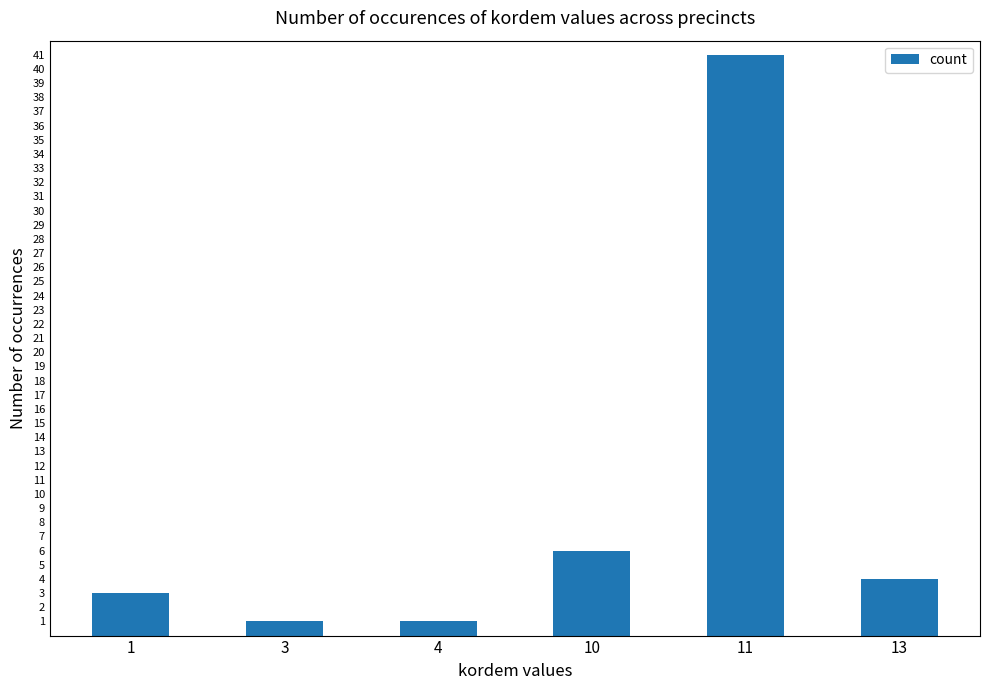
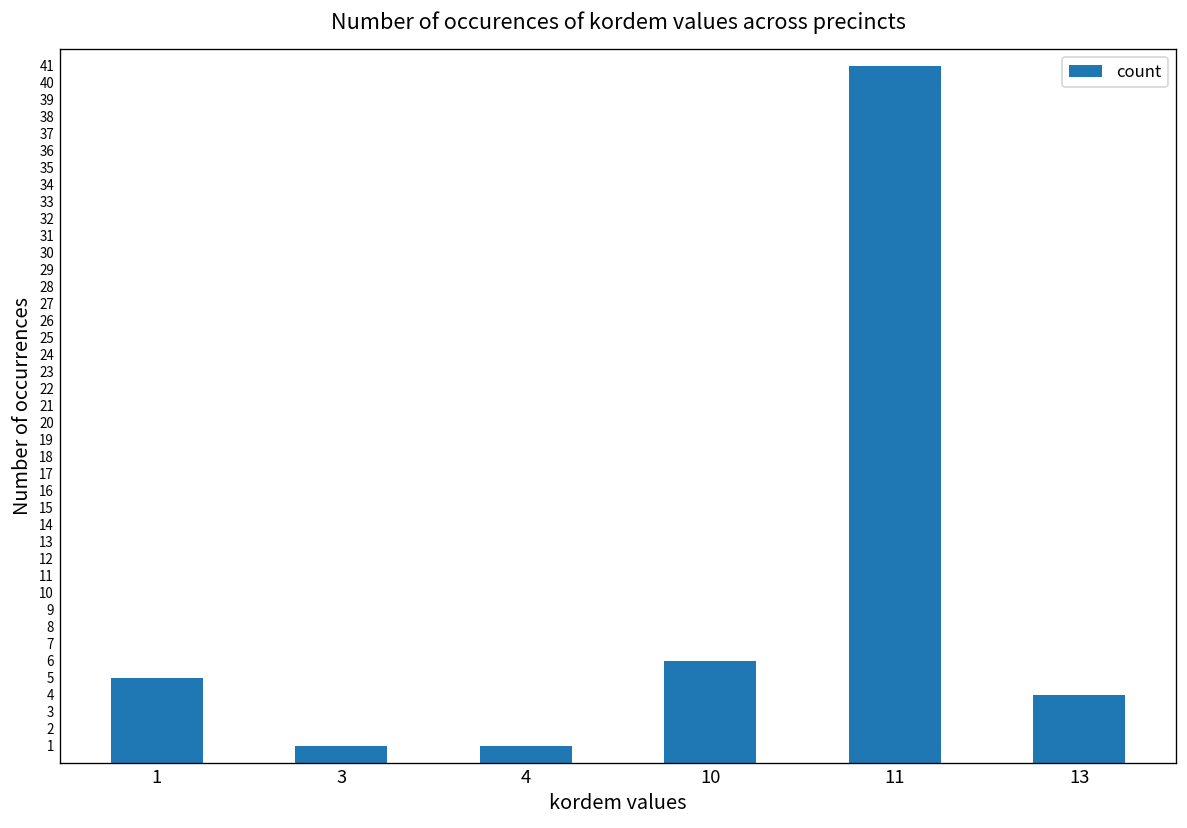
1: 3 -> 5
